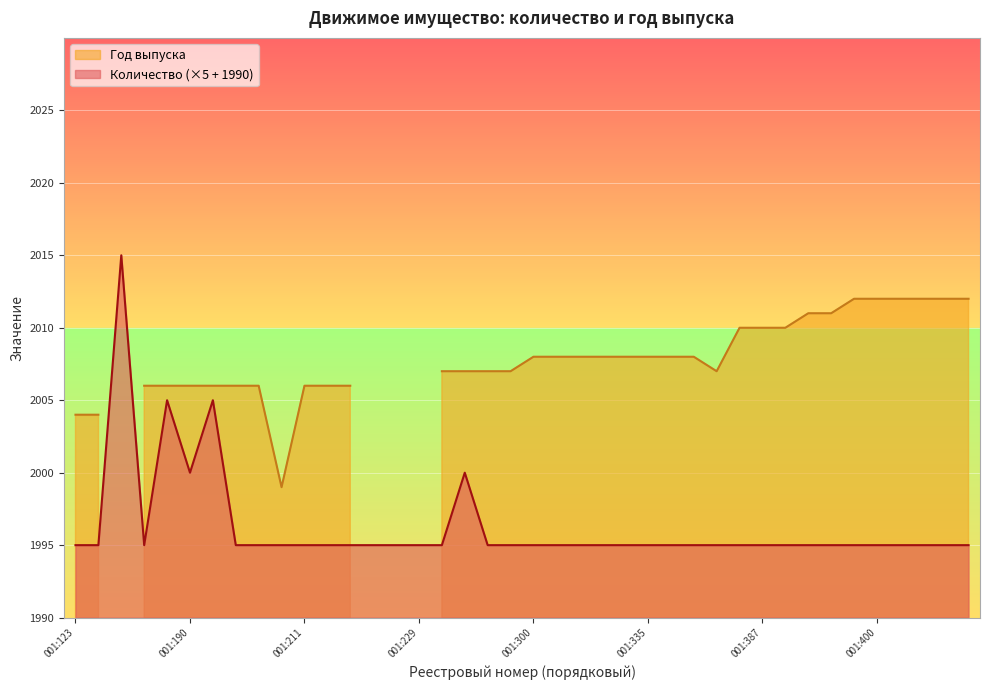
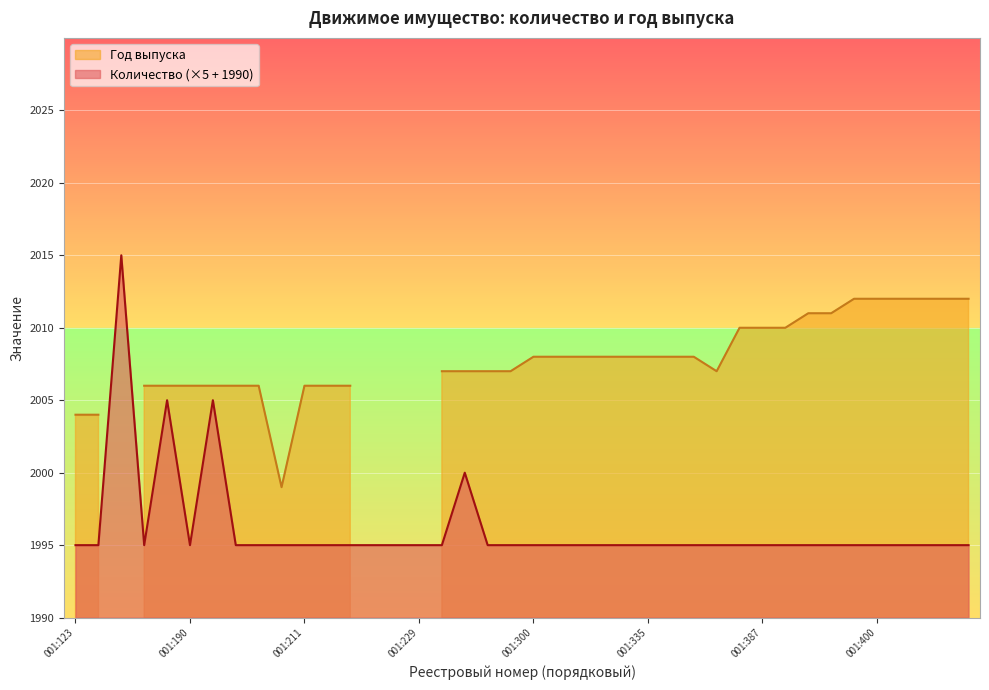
Количество (×5 + 1990), 001:190: 2000.0 -> 1995.0
